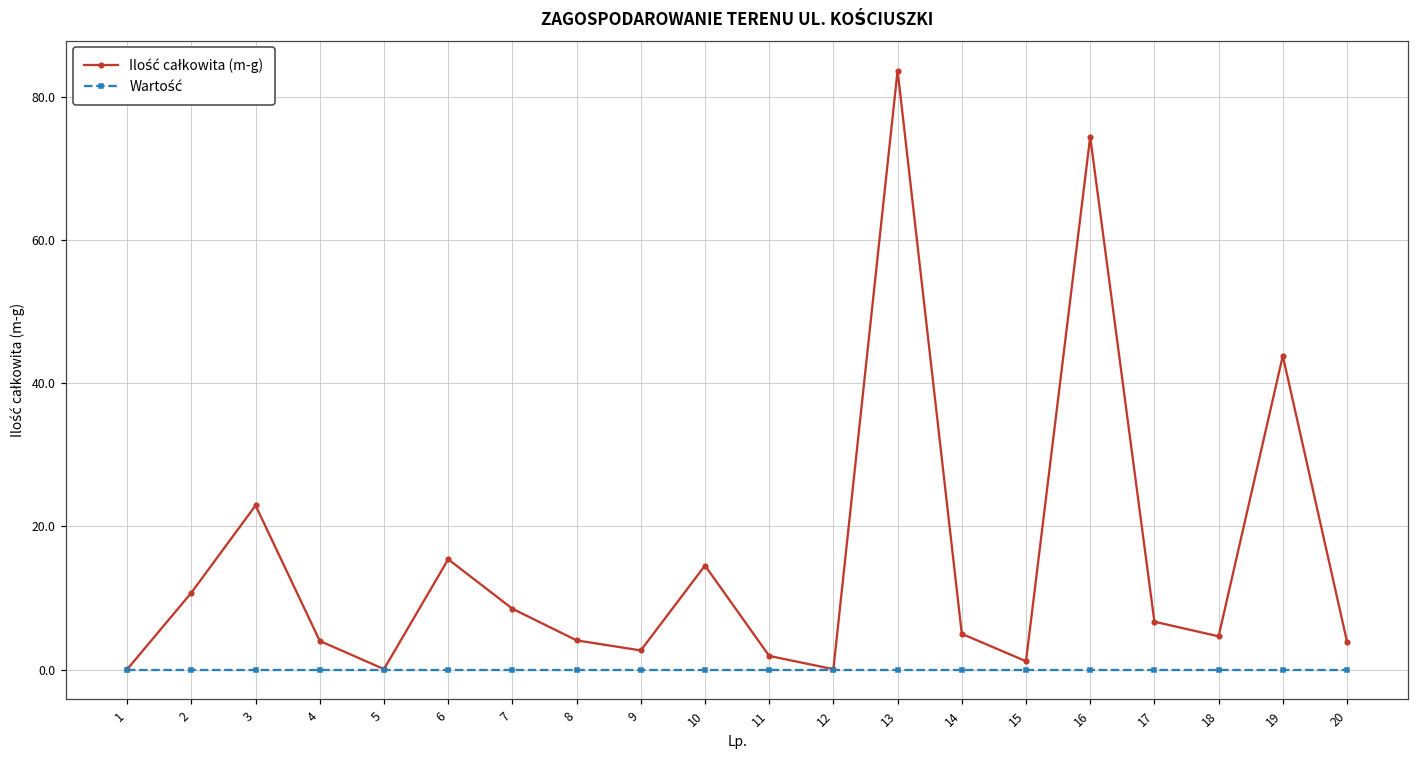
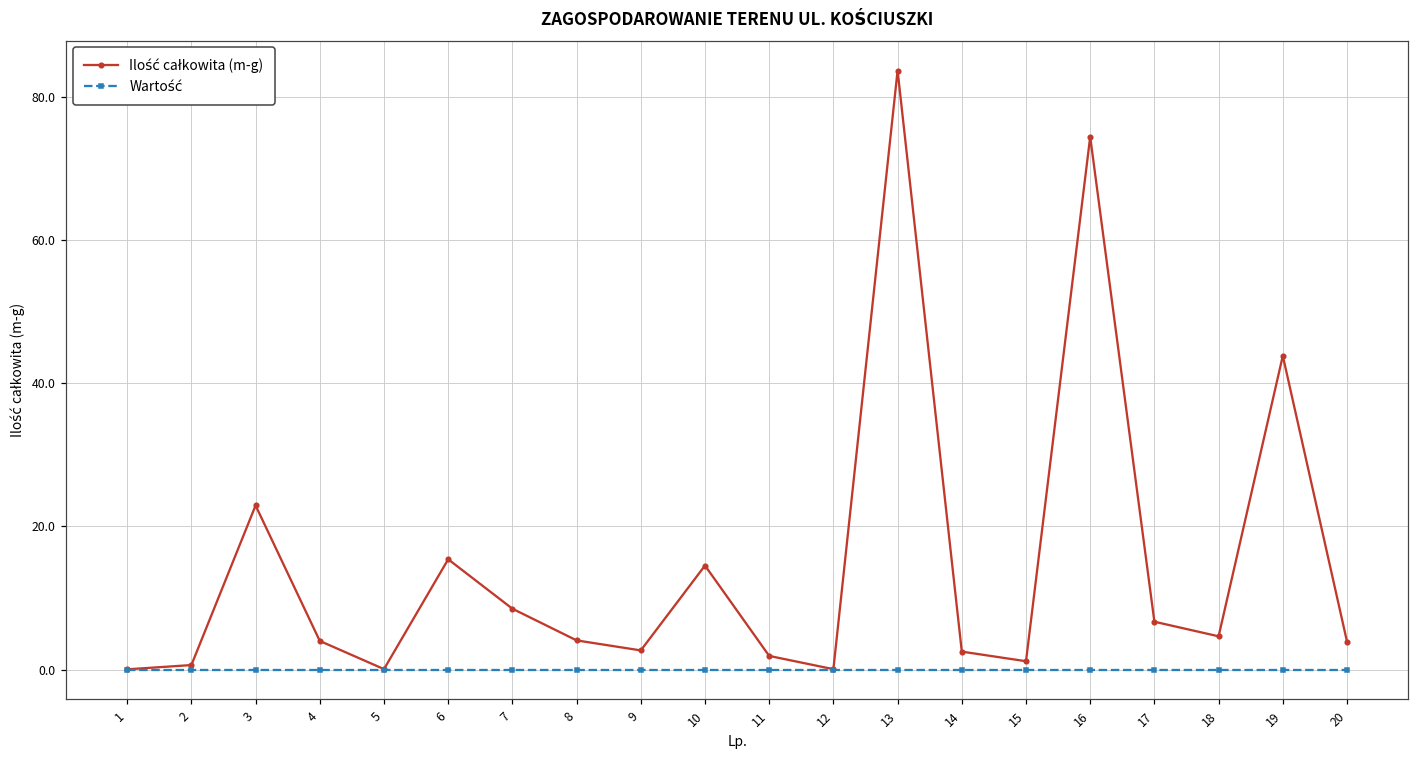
Ilość całkowita (m-g), 2: 11 -> 1
Ilość całkowita (m-g), 14: 5 -> 3
